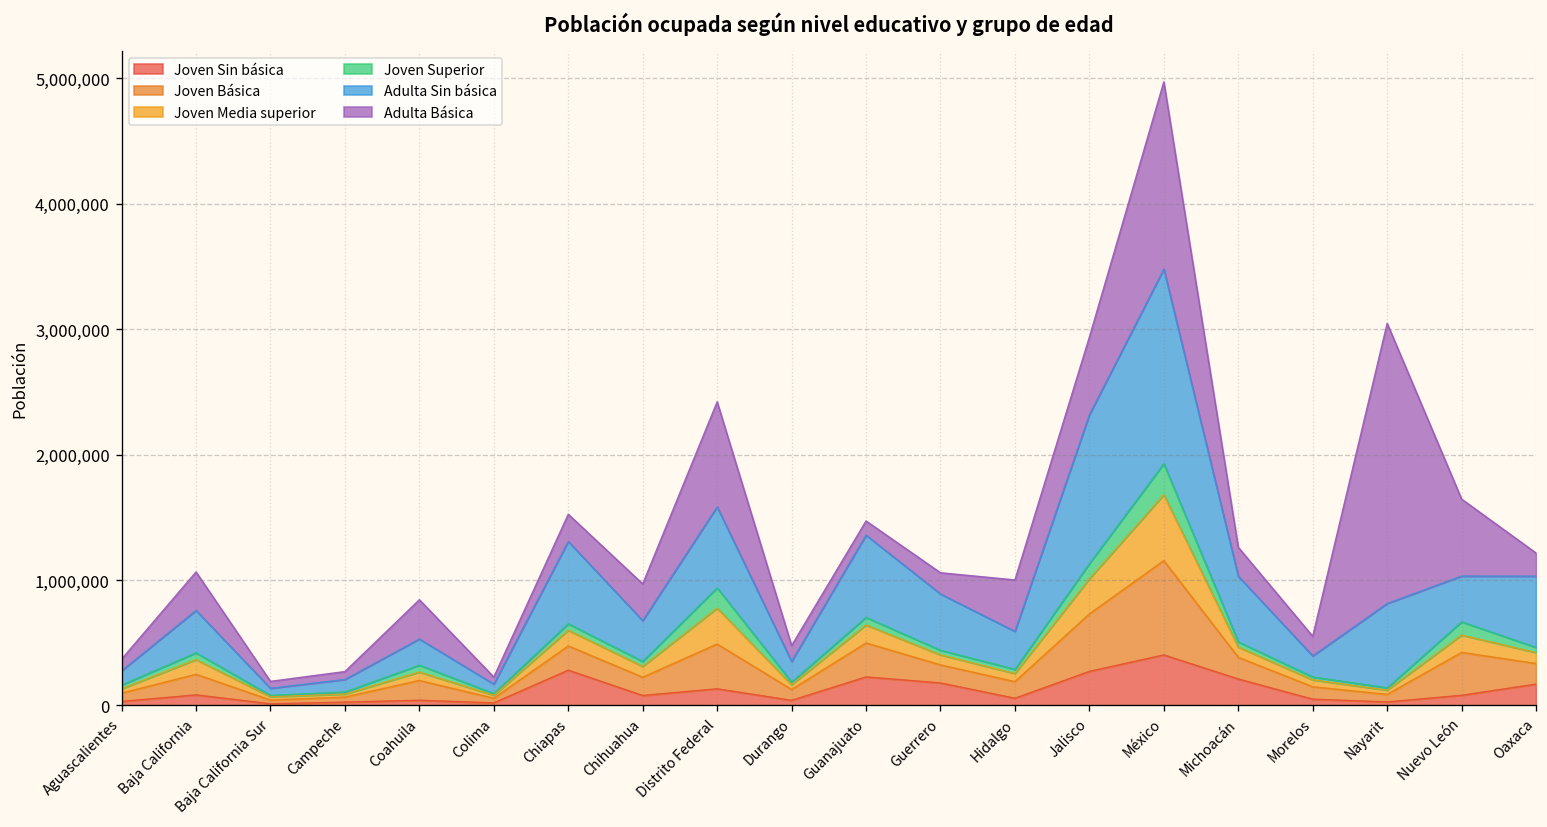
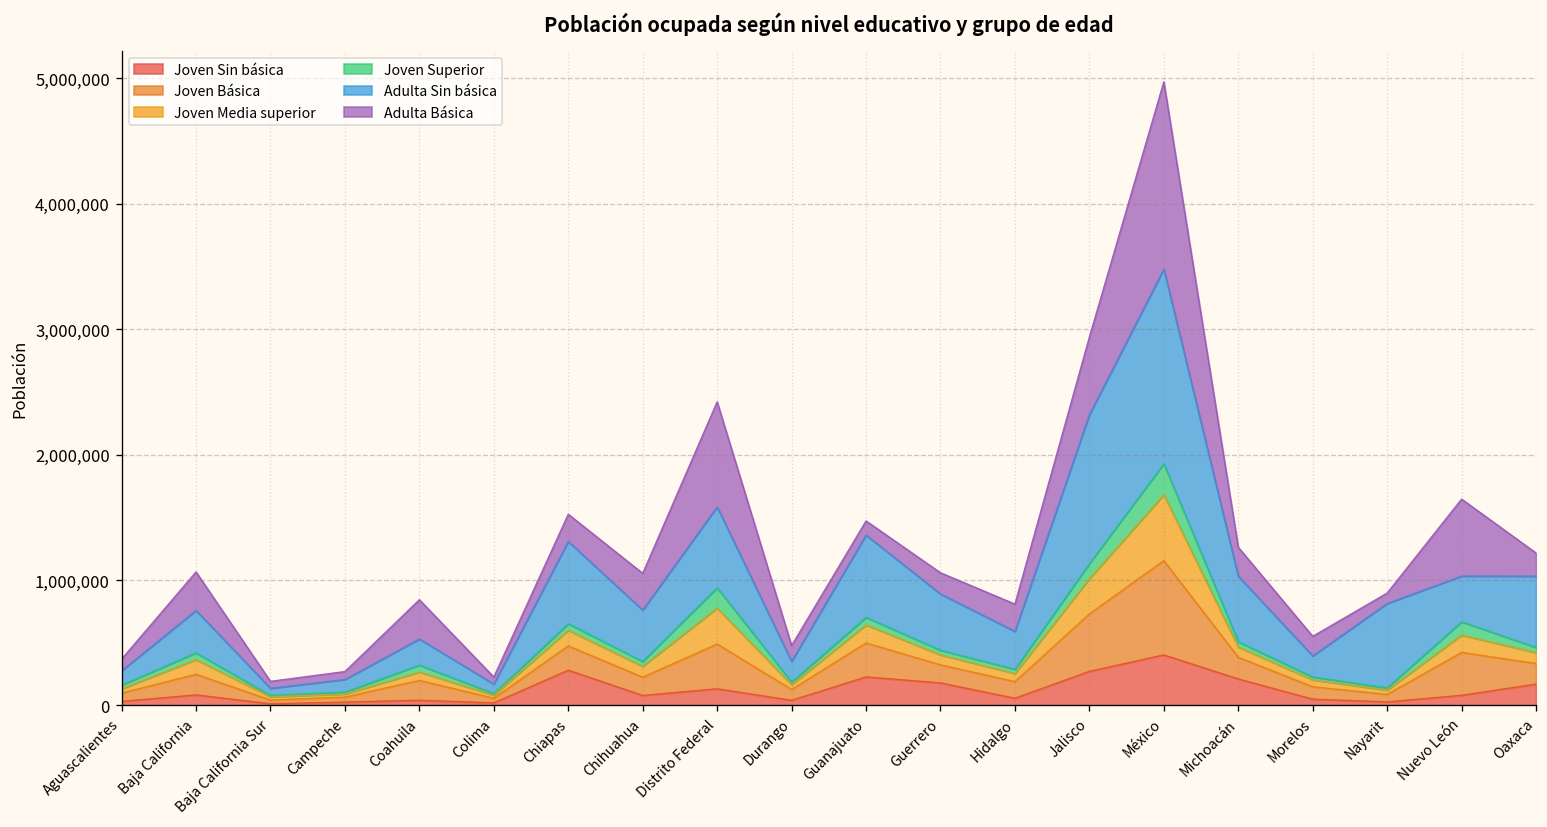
Adulta Sin básica, Chihuahua: 330,000 -> 410,000
Adulta Básica, Hidalgo: 410,000 -> 220,000
Adulta Básica, Nayarit: 2,230,000 -> 80,000
